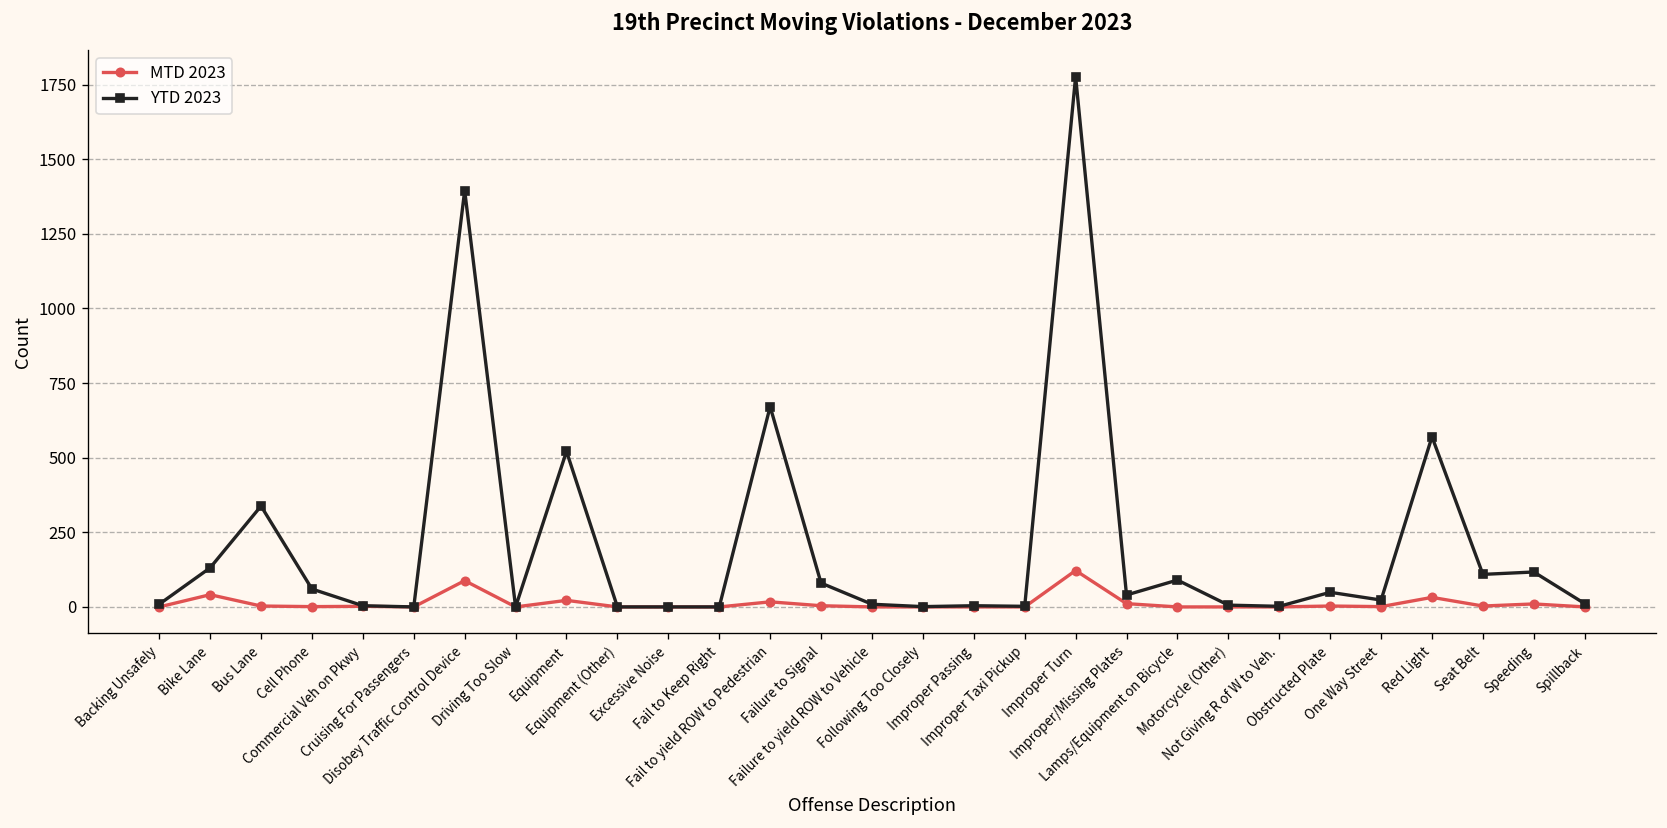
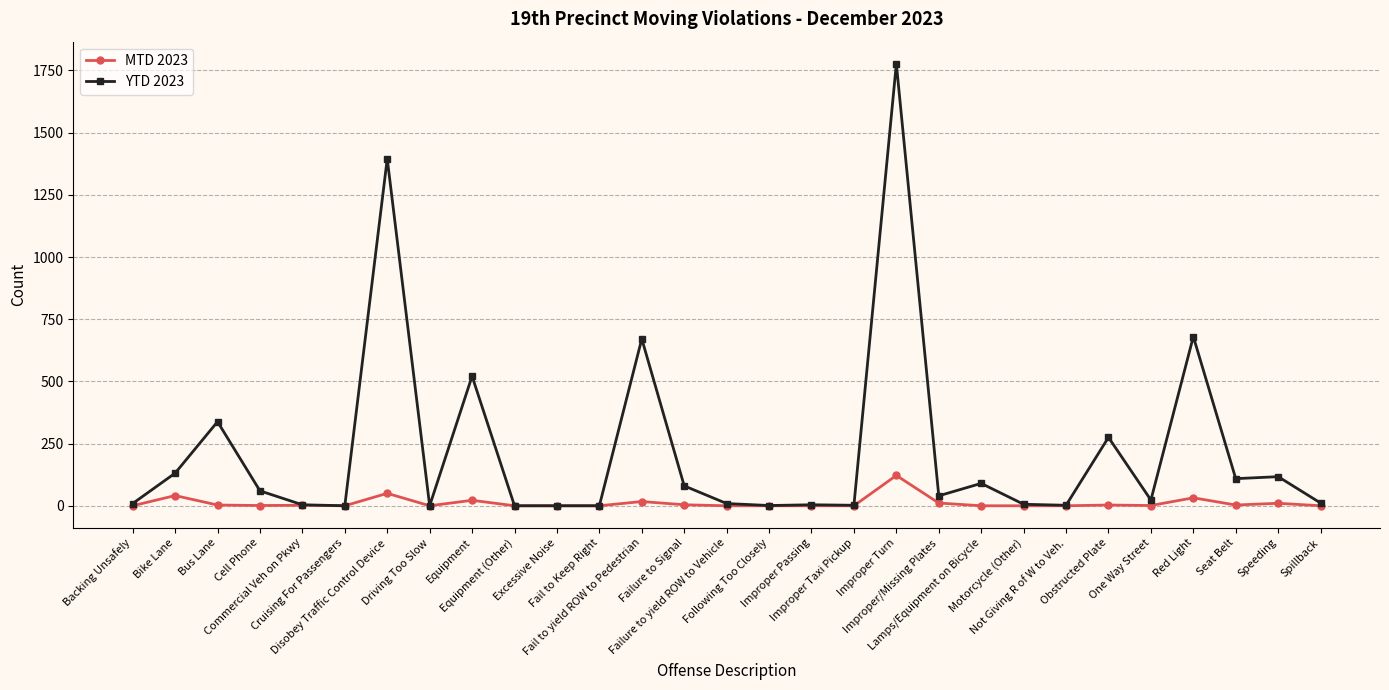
MTD 2023, Disobey Traffic Control Device: 90 -> 50
YTD 2023, Obstructed Plate: 50 -> 280
YTD 2023, Red Light: 570 -> 680
